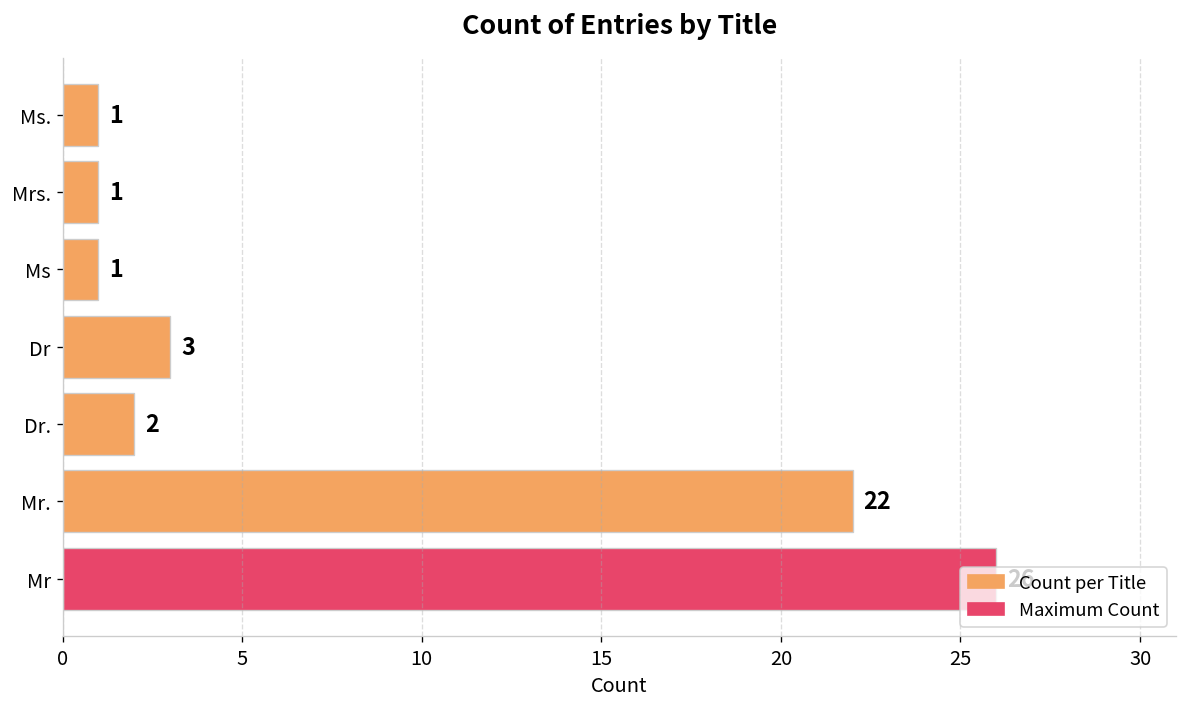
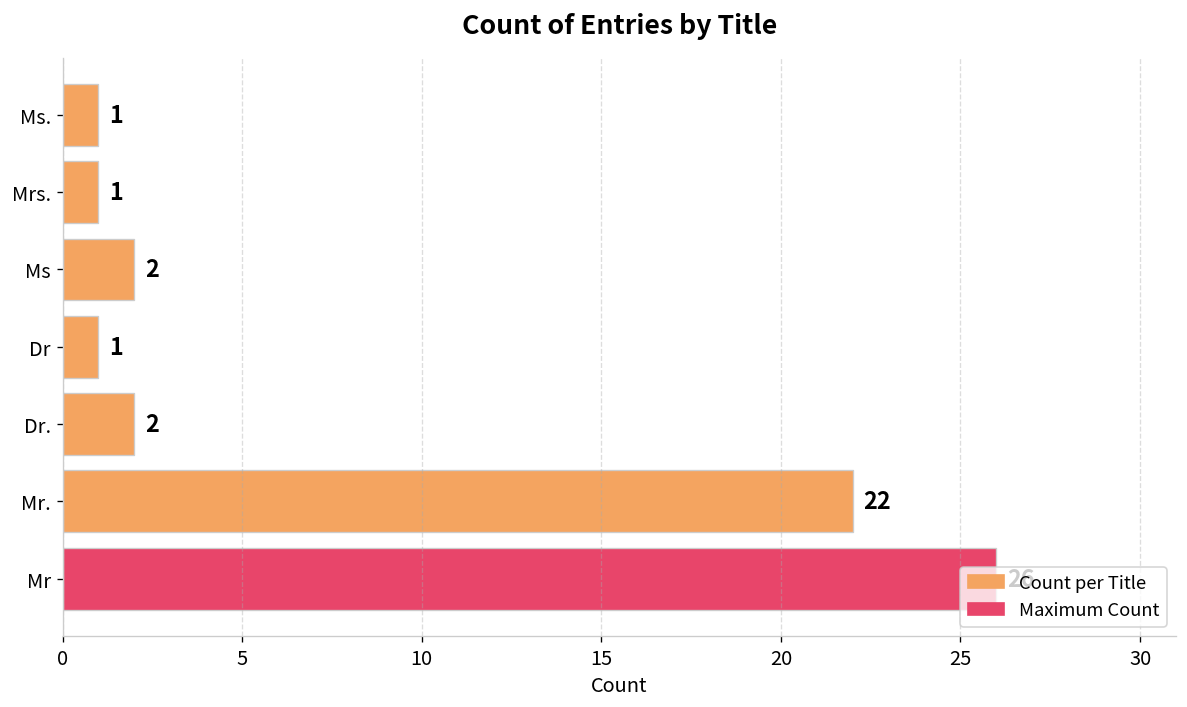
Ms: 1 -> 2
Dr: 3 -> 1
